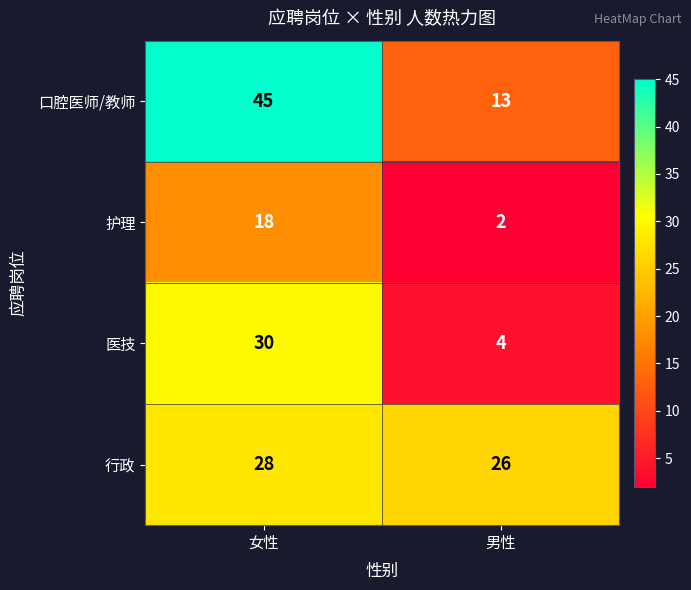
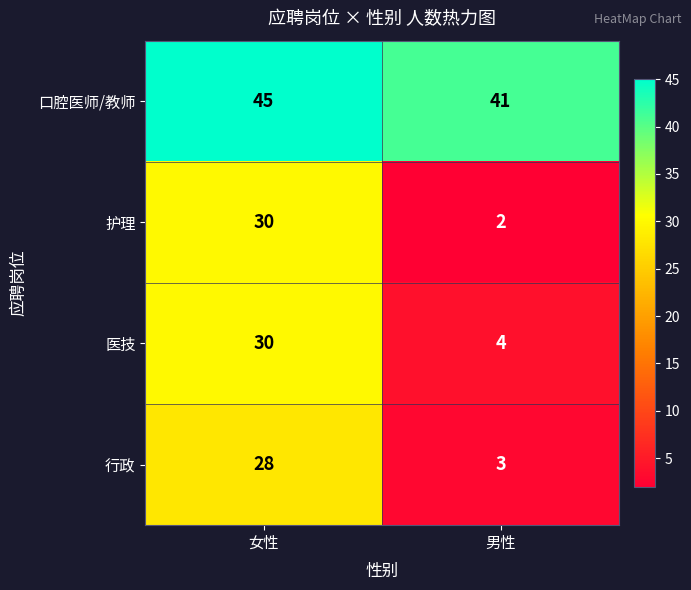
口腔医师/教师, 男性: 13 -> 41
护理, 女性: 18 -> 30
行政, 男性: 26 -> 3
